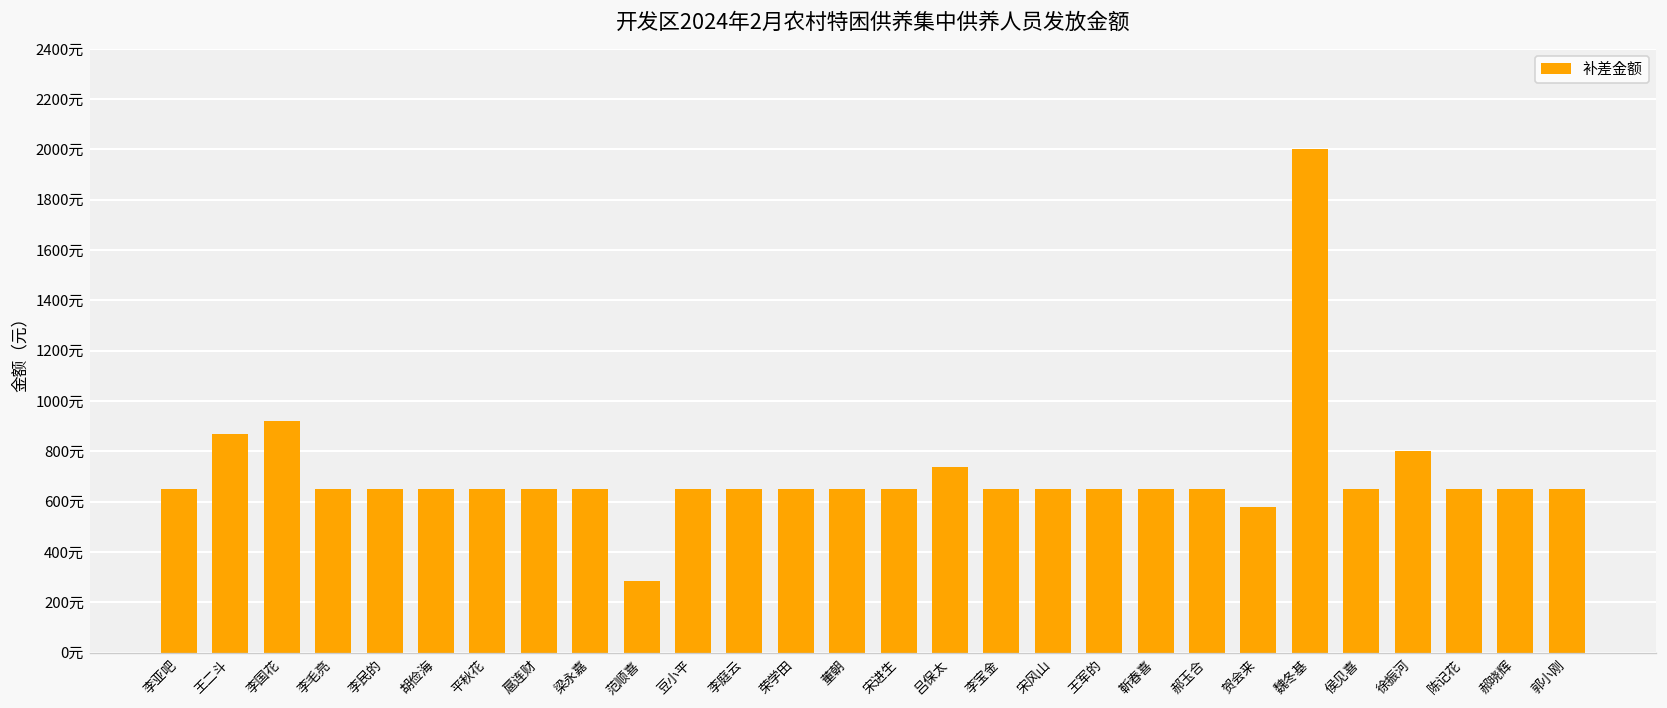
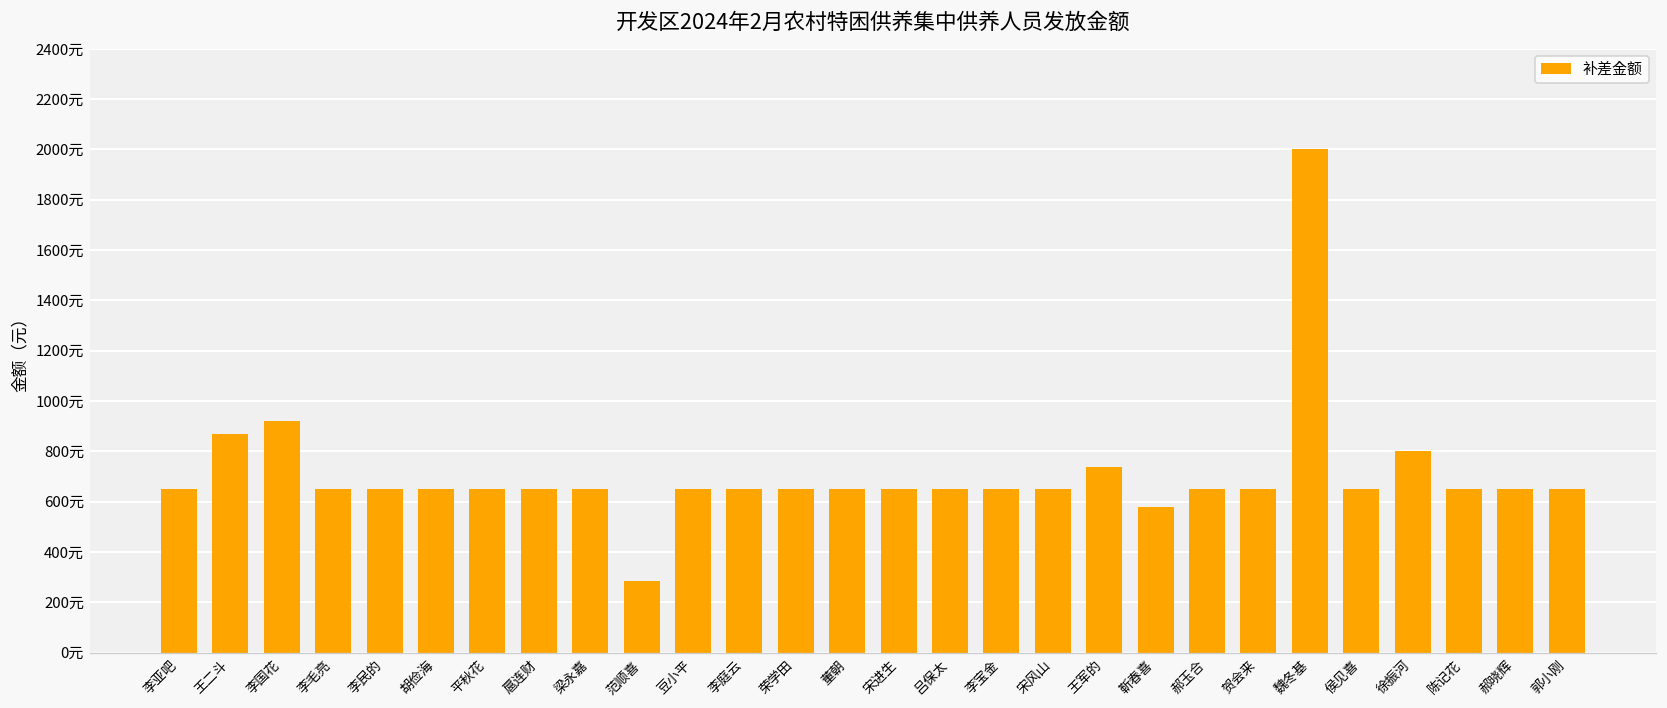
吕保太: 740元 -> 650元
王军的: 650元 -> 740元
靳春喜: 650元 -> 580元
贺会来: 580元 -> 650元
